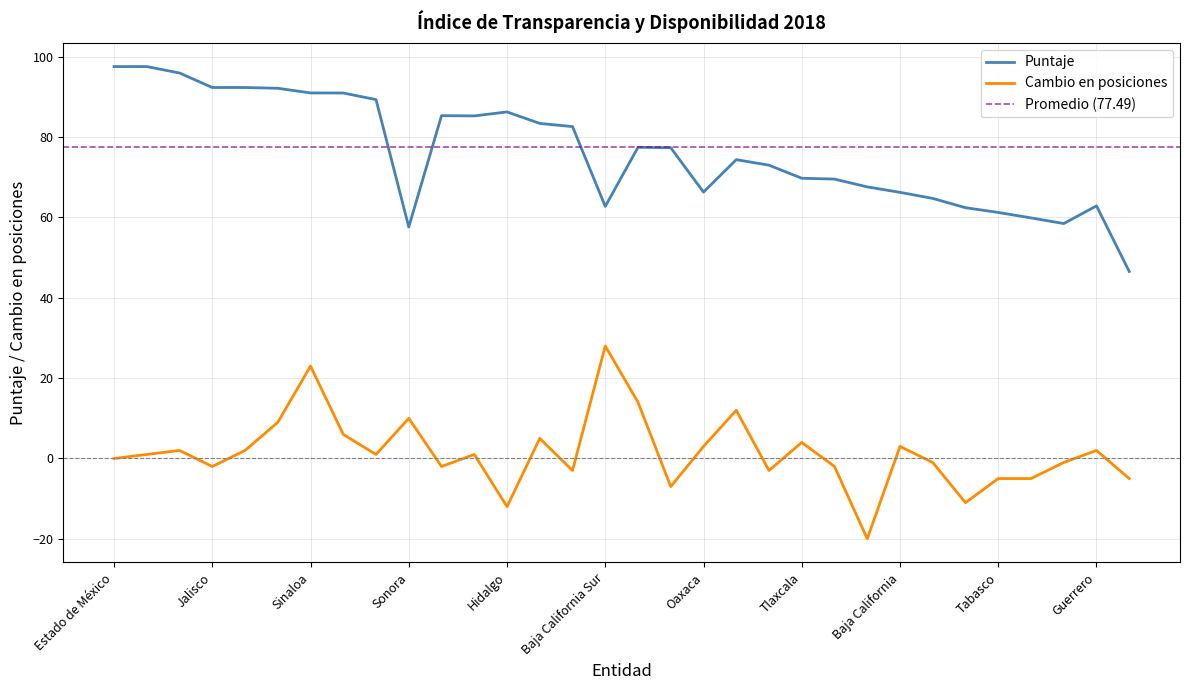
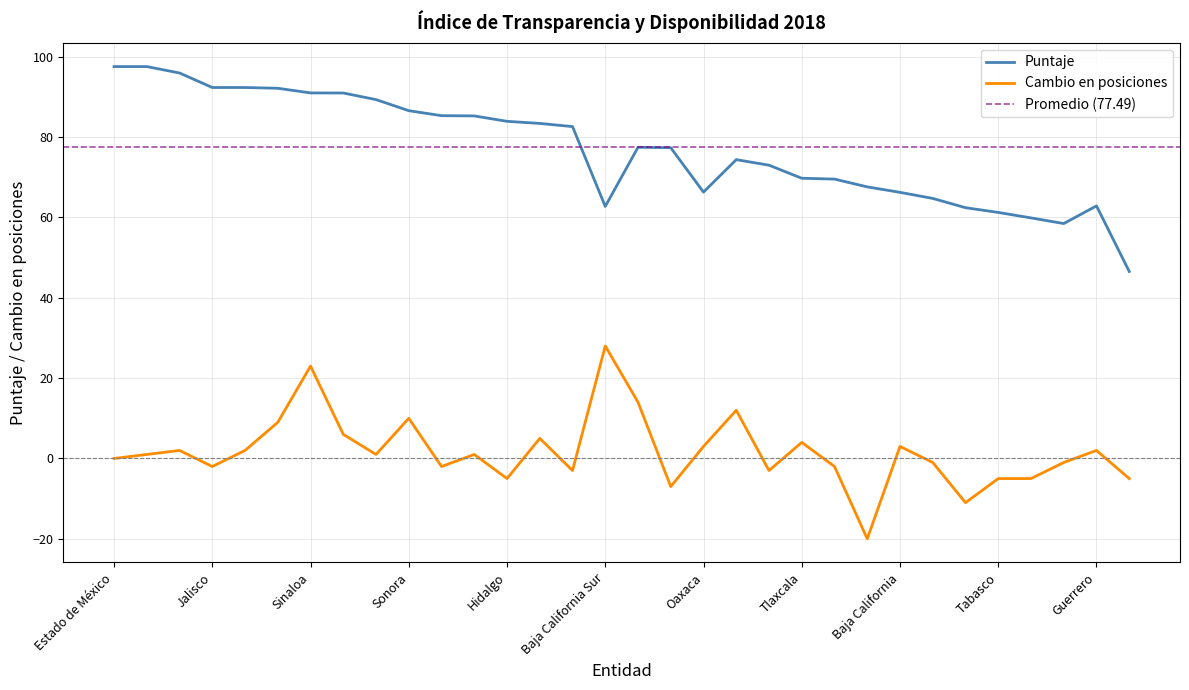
Puntaje, Sonora: 58 -> 87
Puntaje, Hidalgo: 86 -> 84
Cambio en posiciones, Hidalgo: -12 -> -5
